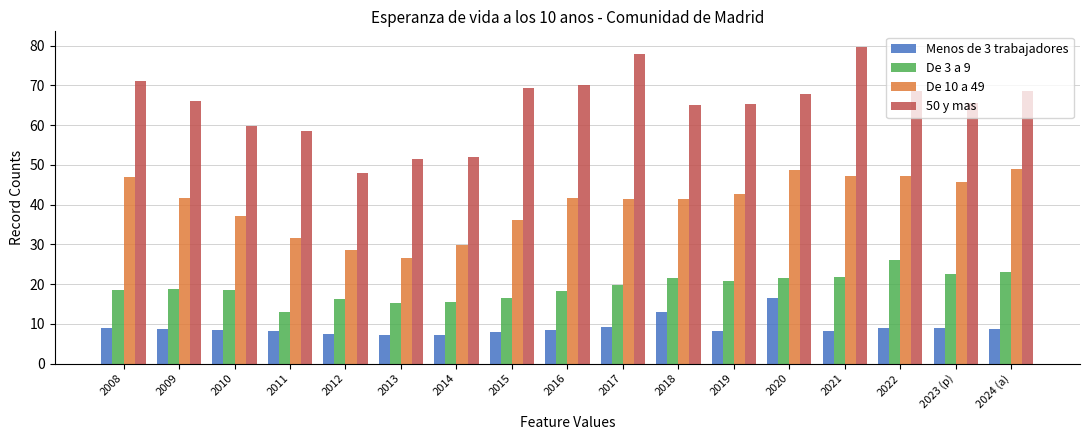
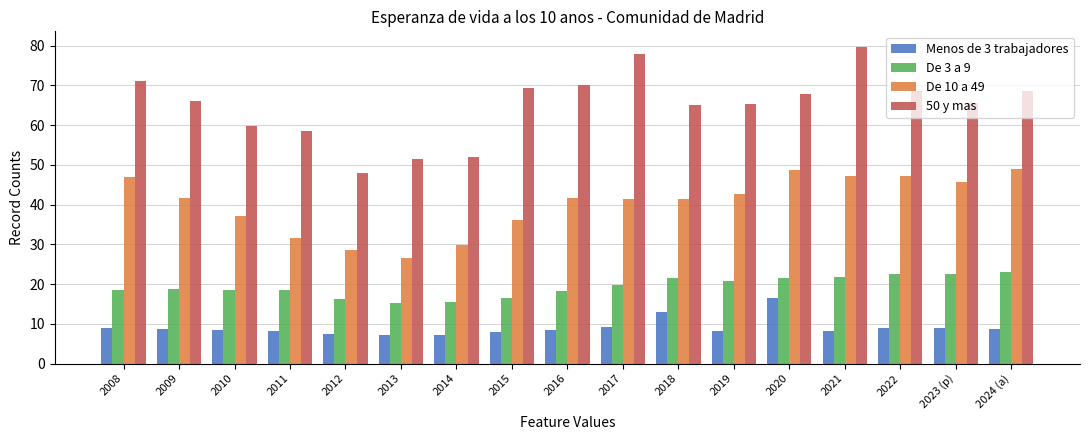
De 3 a 9, 2011: 13 -> 19
De 3 a 9, 2022: 26 -> 22
